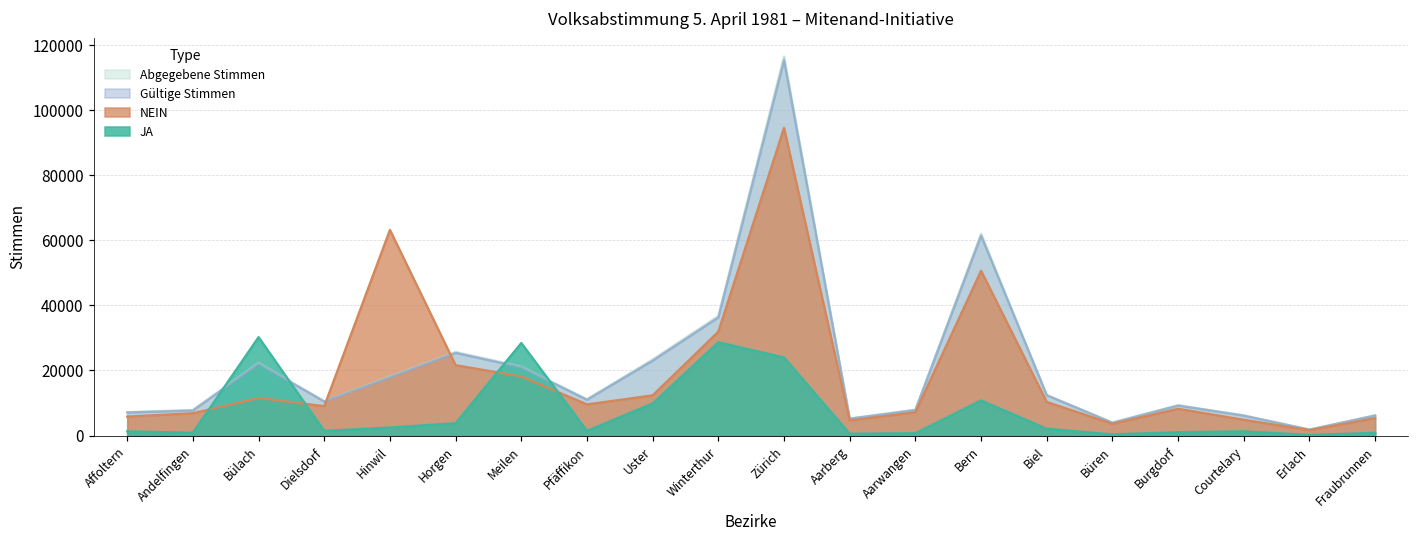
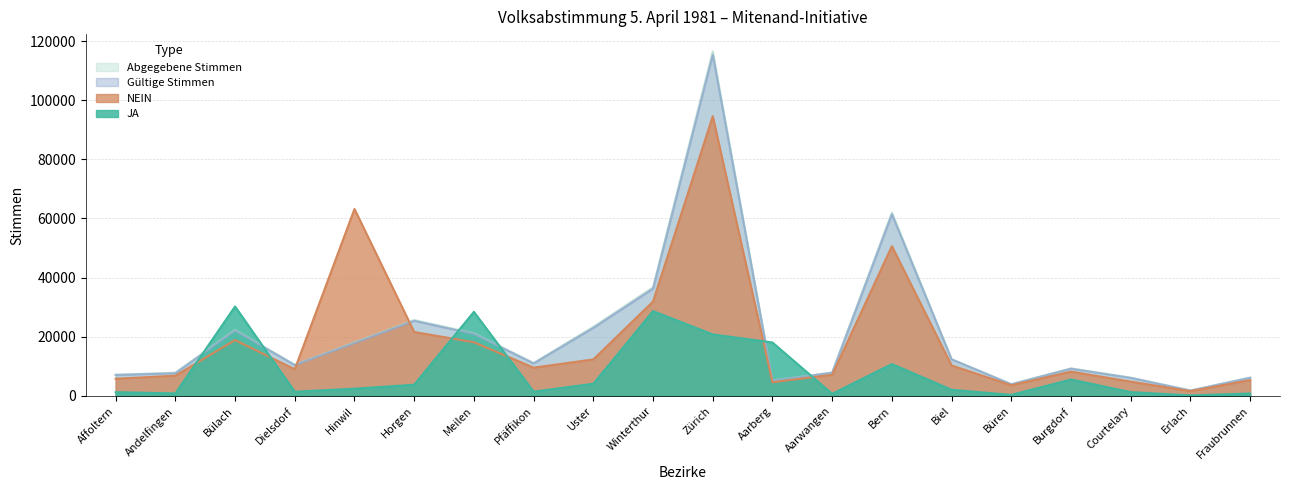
NEIN, Bülach: 12000 -> 19000
JA, Uster: 10000 -> 4000
JA, Zürich: 24000 -> 21000
JA, Aarberg: 1000 -> 18000
JA, Burgdorf: 1000 -> 6000
